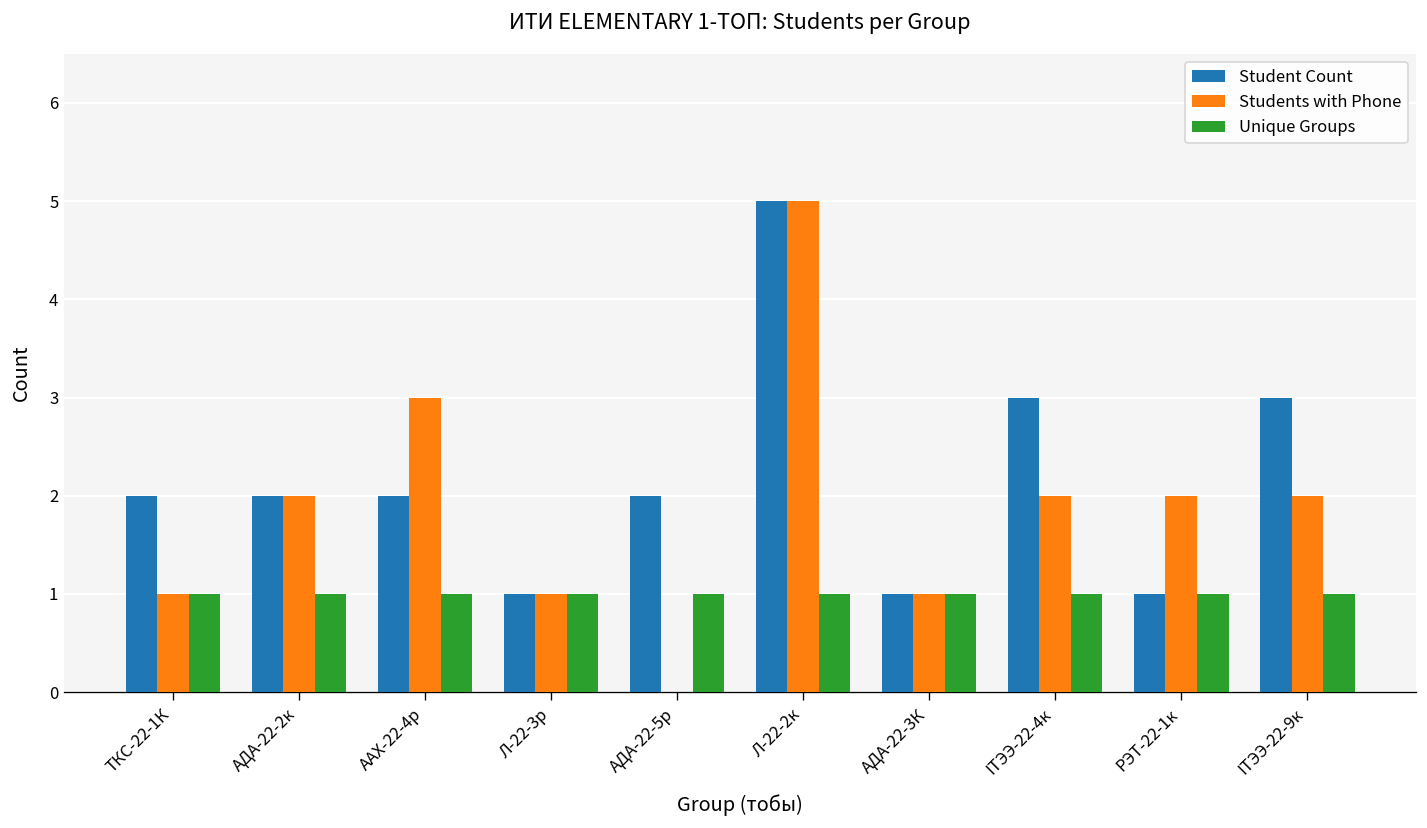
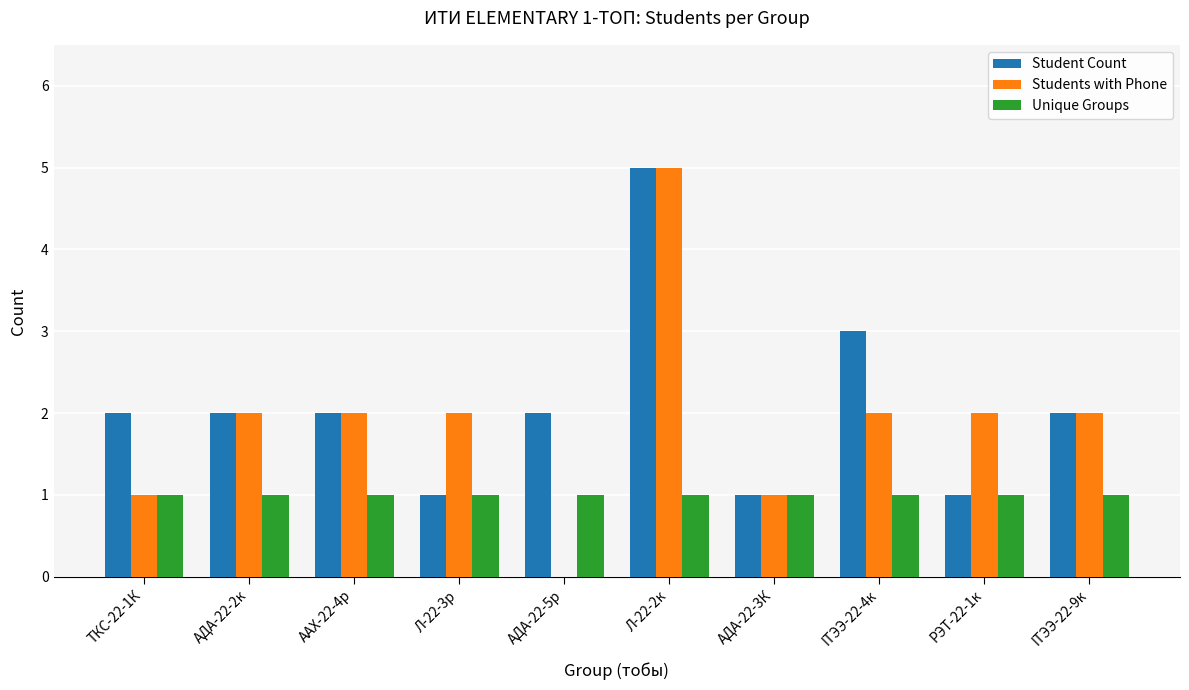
Students with Phone, ААХ-22-4р: 3 -> 2
Students with Phone, Л-22-3р: 1 -> 2
Student Count, ITЭЭ-22-9к: 3 -> 2
